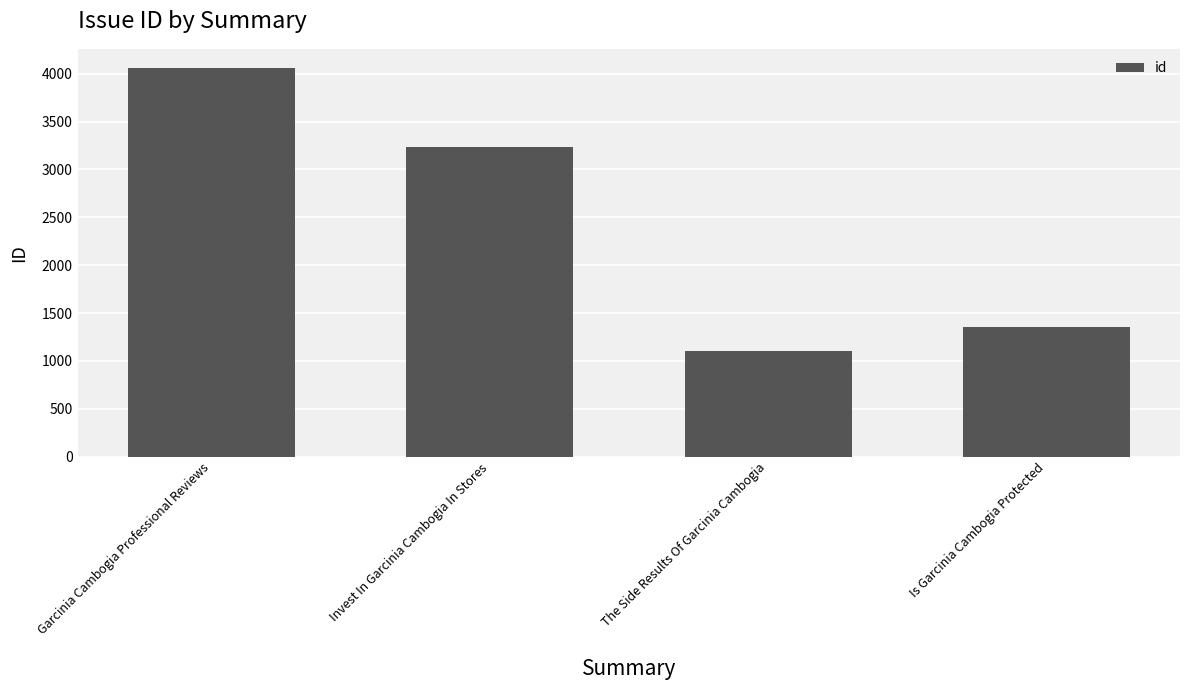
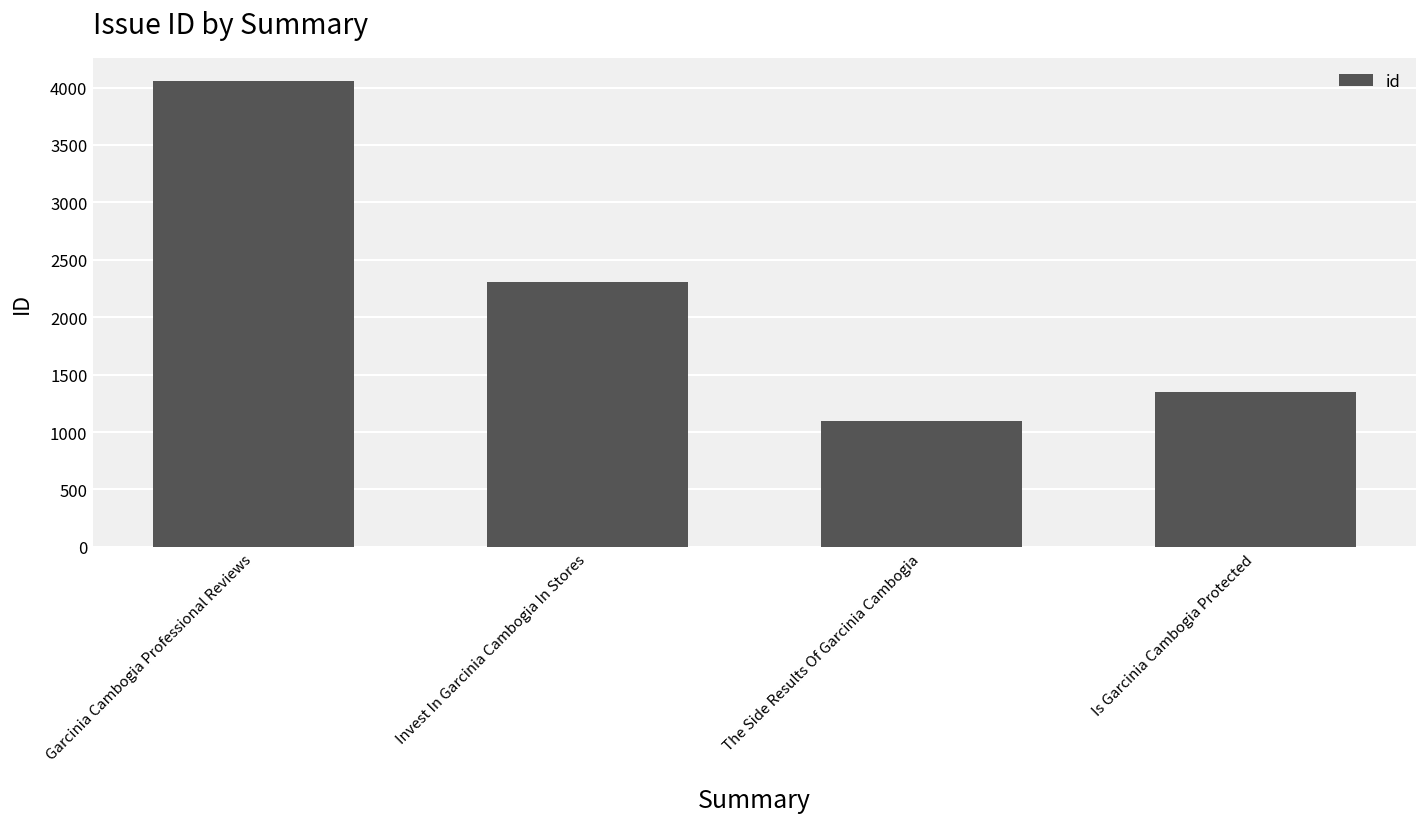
Invest In Garcinia Cambogia In Stores: 3200 -> 2300
